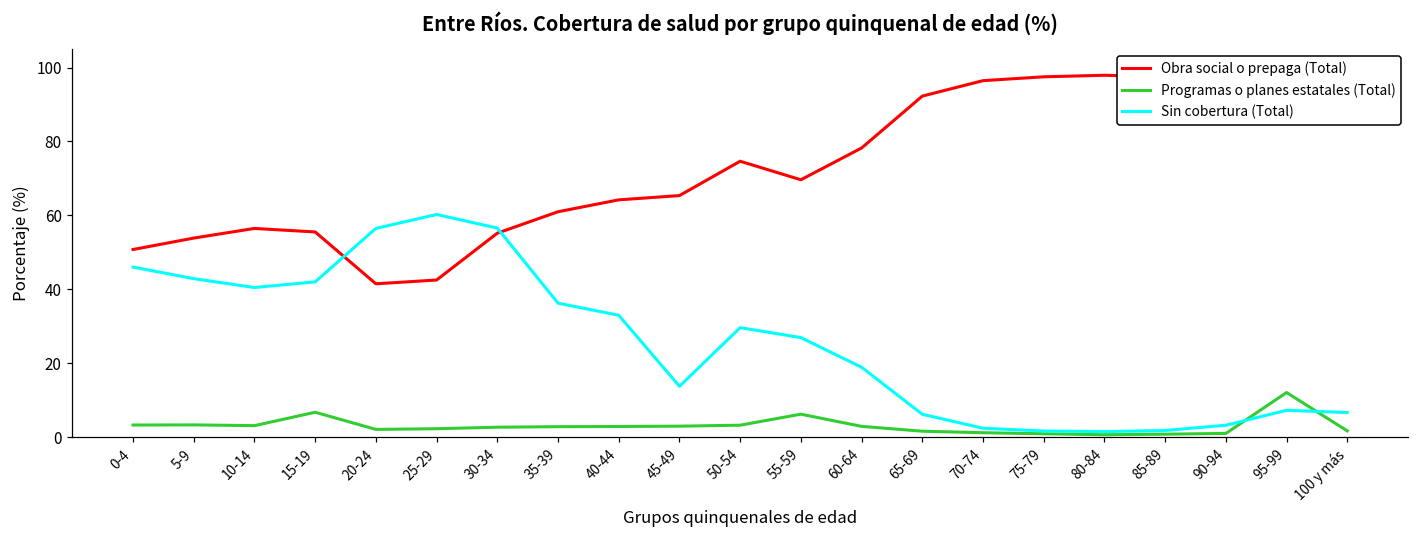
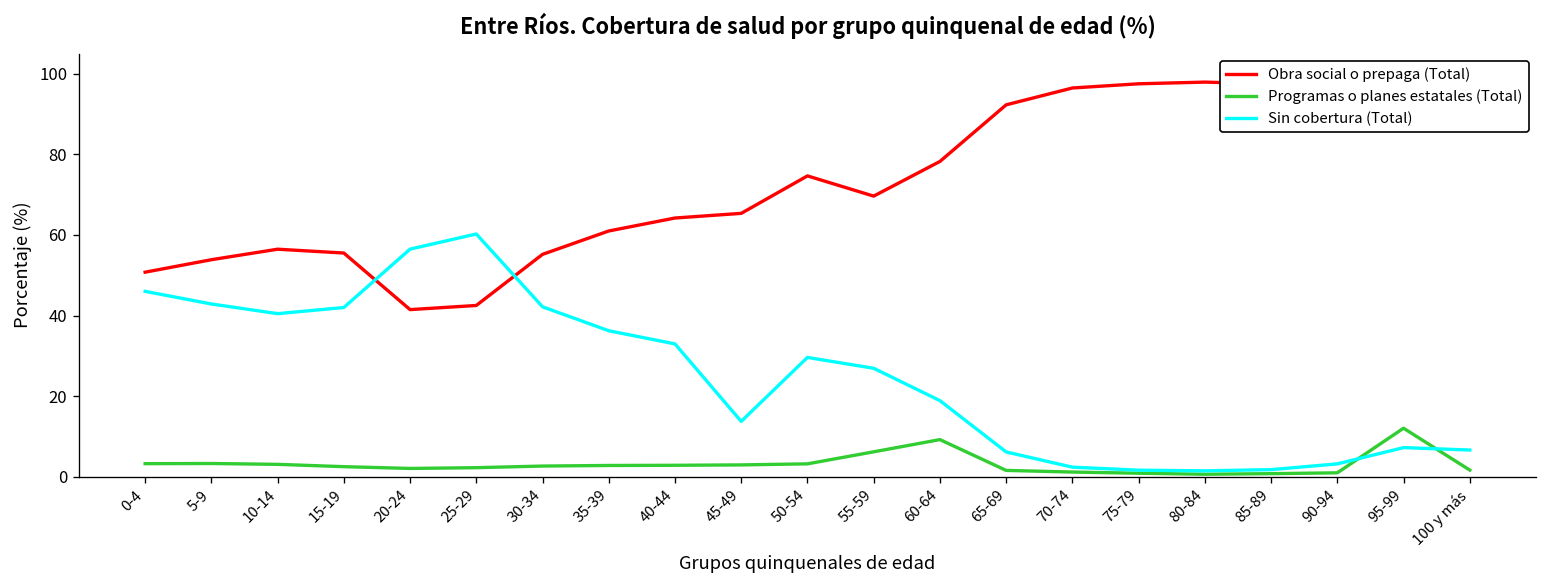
Programas o planes estatales (Total), 15-19: 7 -> 2
Sin cobertura (Total), 30-34: 57 -> 42
Programas o planes estatales (Total), 60-64: 3 -> 9
